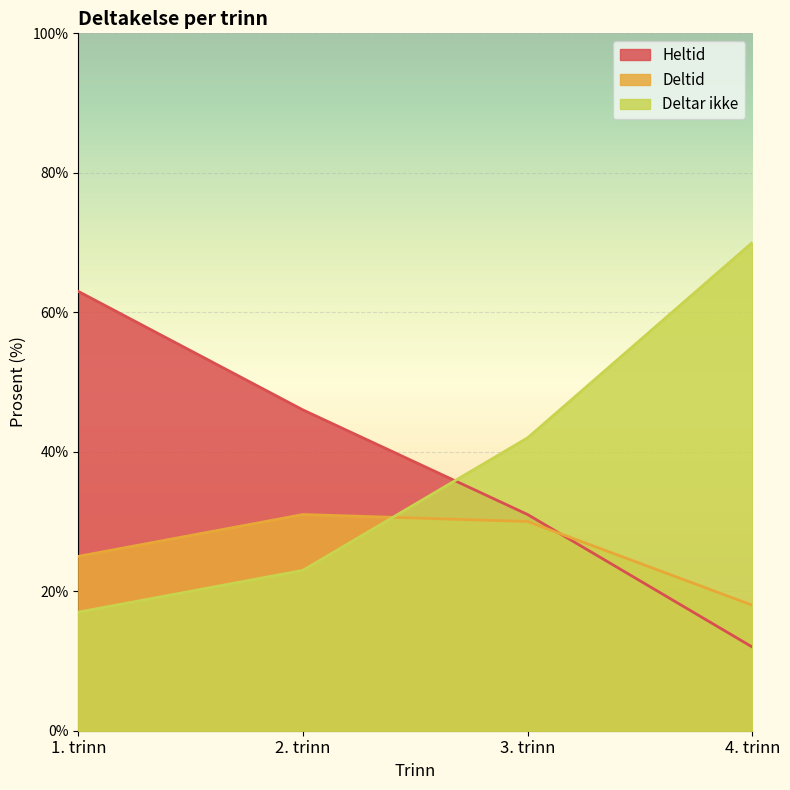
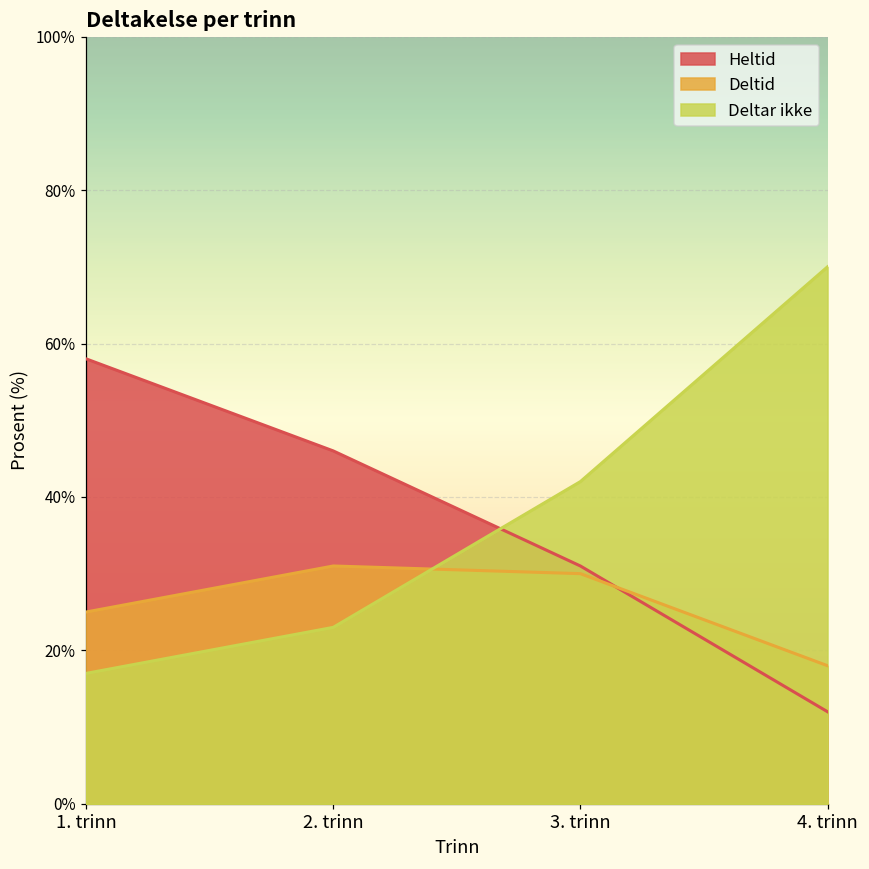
Heltid, 1. trinn: 63% -> 58%
